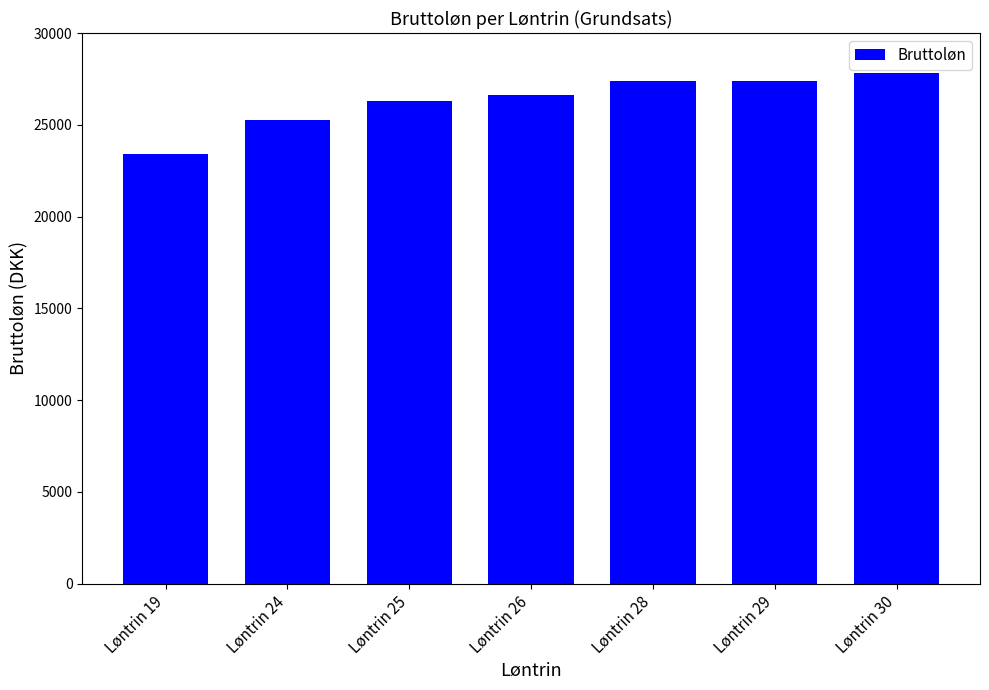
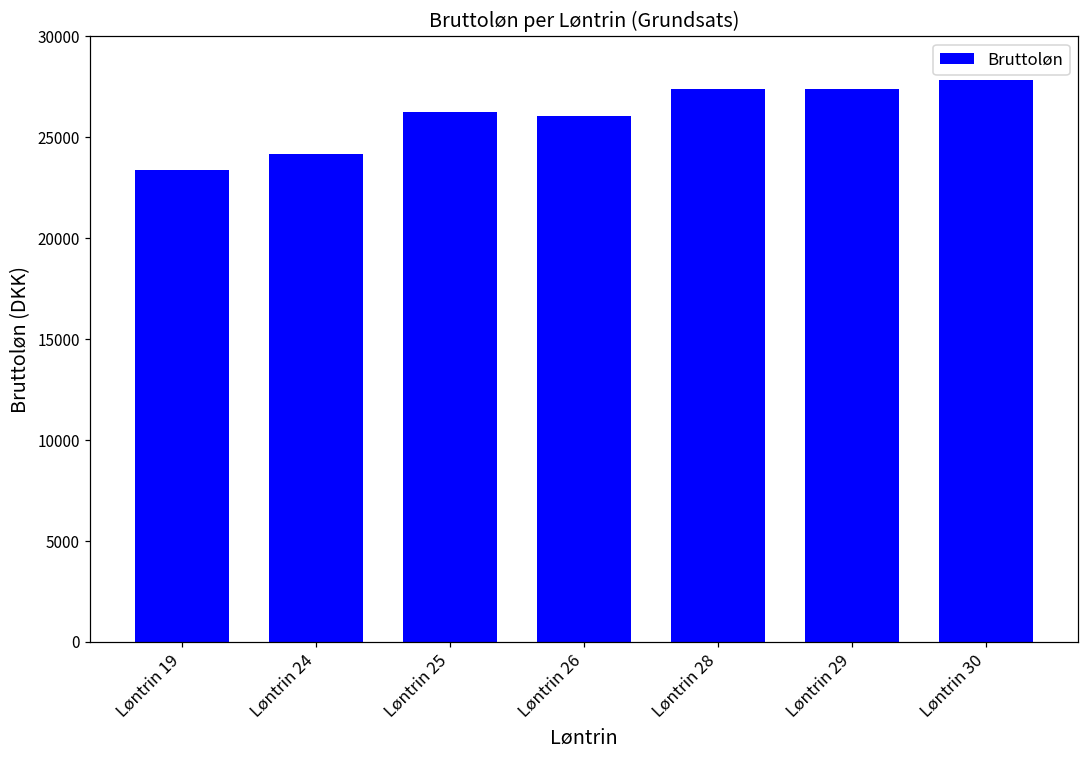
Løntrin 24: 25200 -> 24200
Løntrin 26: 26600 -> 26100
